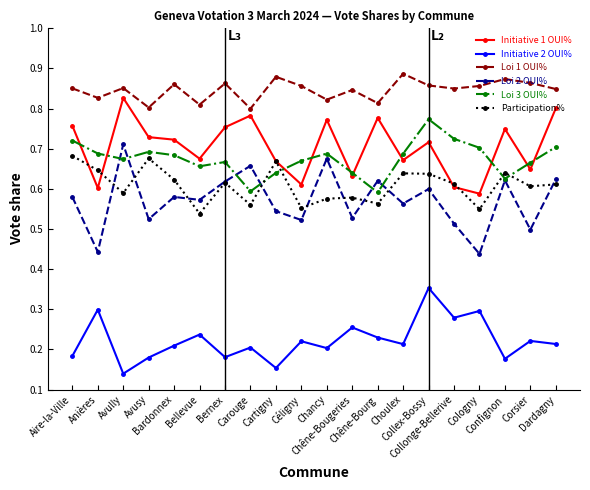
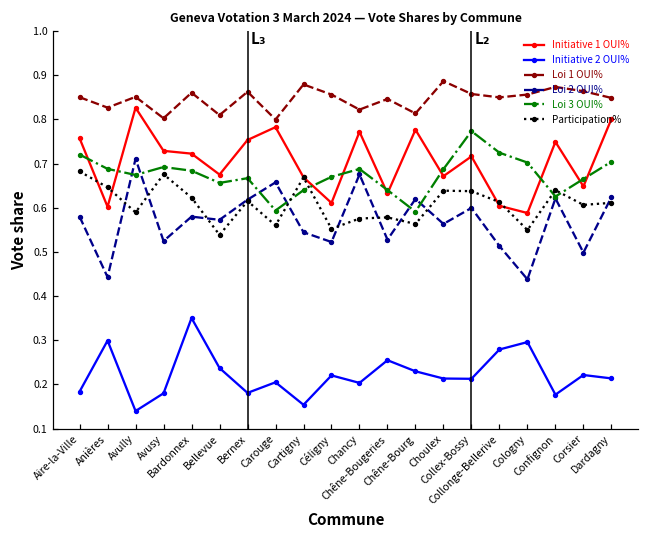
Initiative 2 OUI%, Bardonnex: 0.21 -> 0.35
Initiative 2 OUI%, Collex-Bossy: 0.35 -> 0.21
